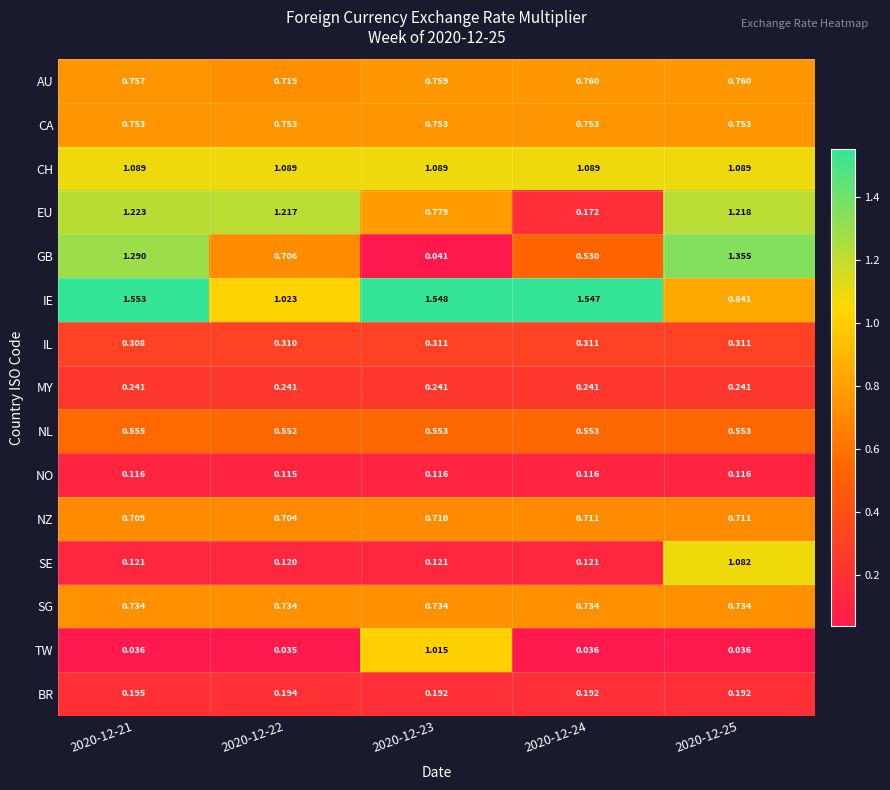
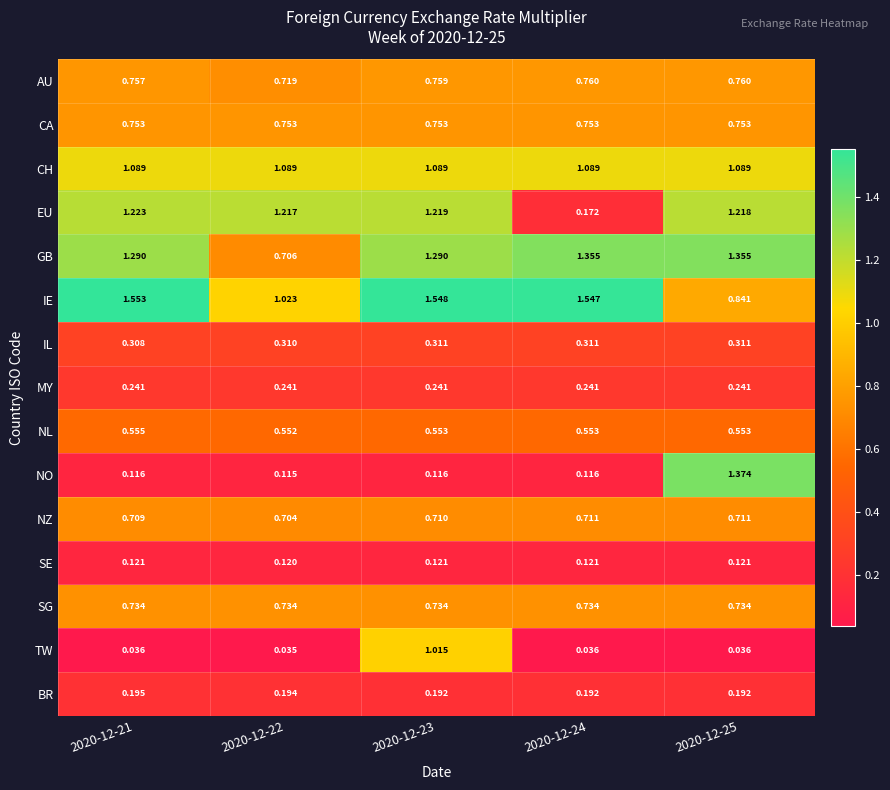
EU, 2020-12-23: 0.779 -> 1.219
GB, 2020-12-23: 0.041 -> 1.290
GB, 2020-12-24: 0.530 -> 1.355
NO, 2020-12-25: 0.116 -> 1.374
SE, 2020-12-25: 1.082 -> 0.121
